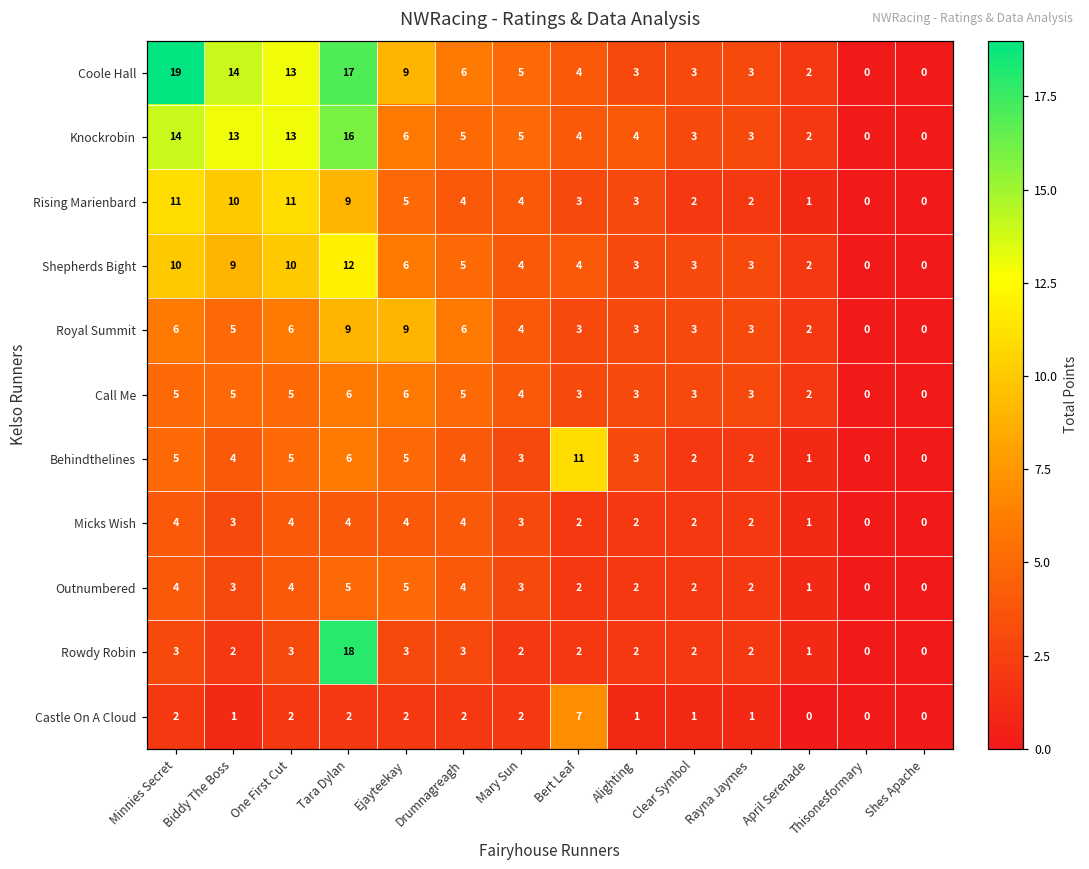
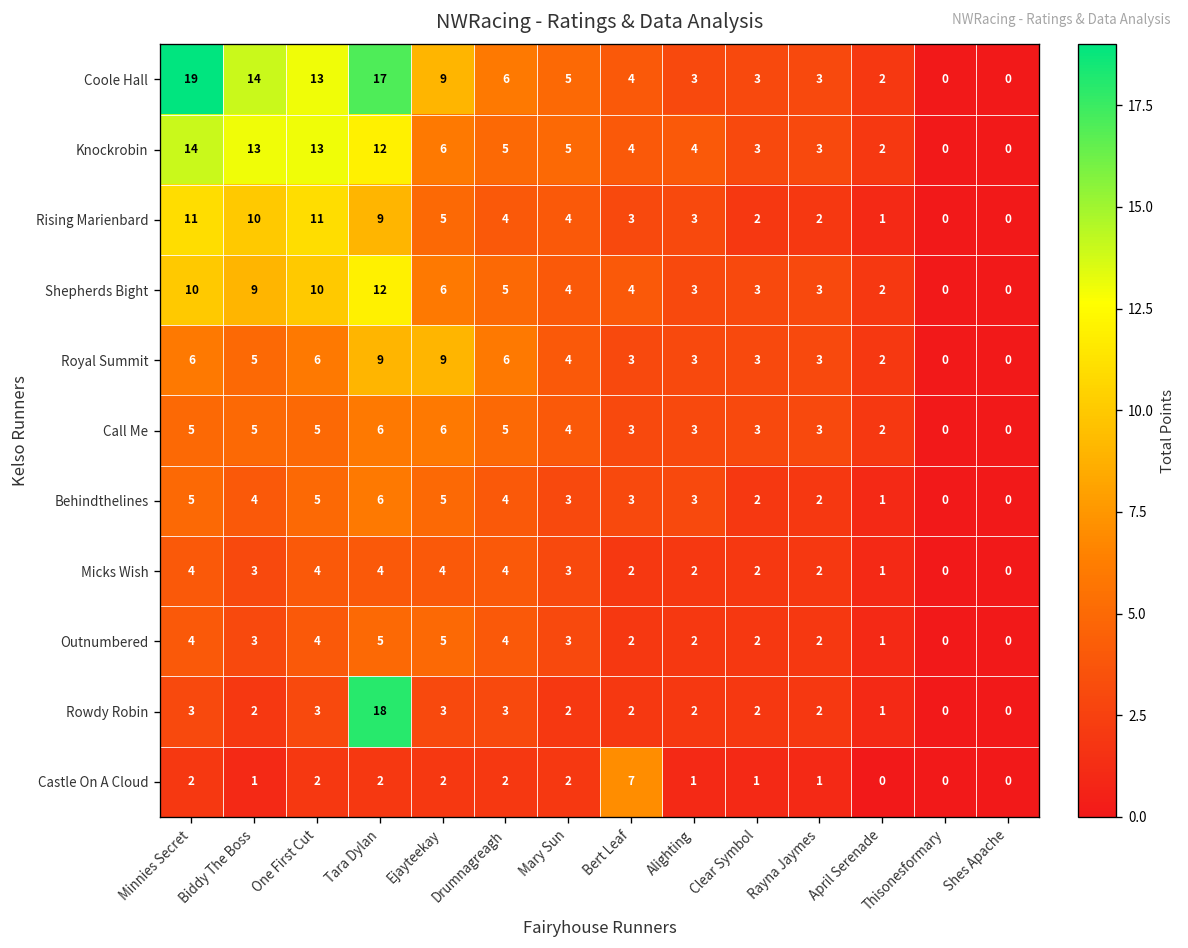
Knockrobin, Tara Dylan: 16 -> 12
Behindthelines, Bert Leaf: 11 -> 3
